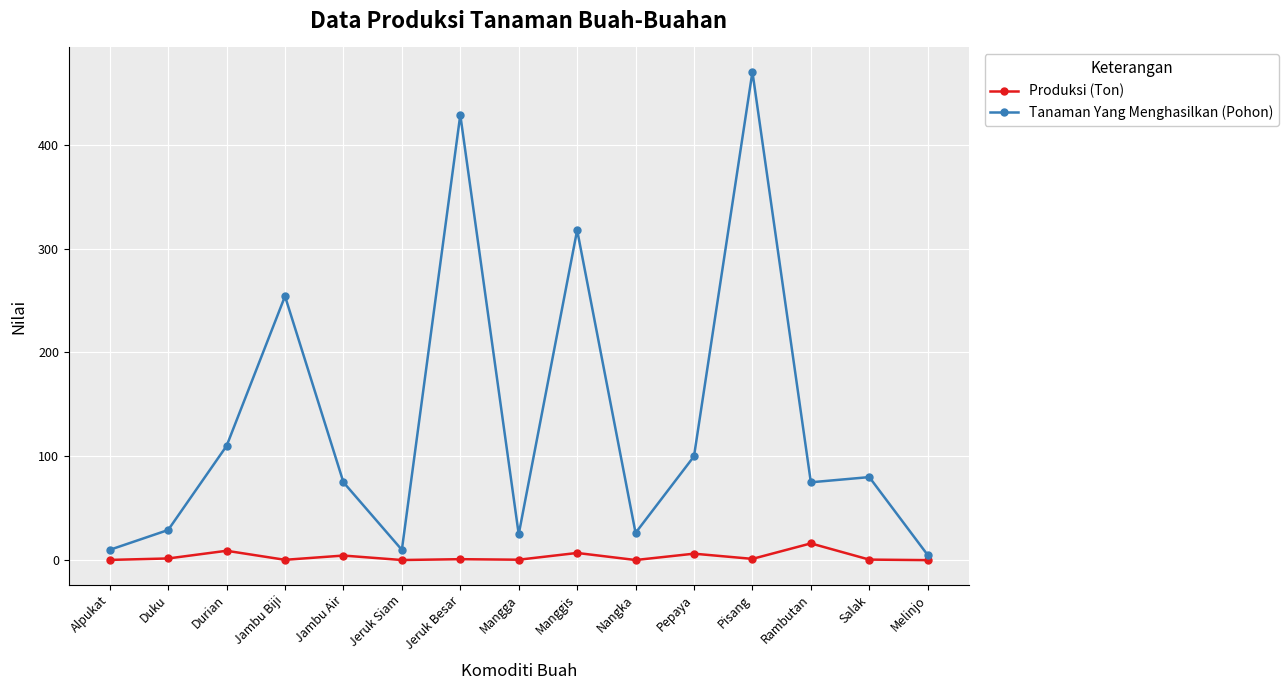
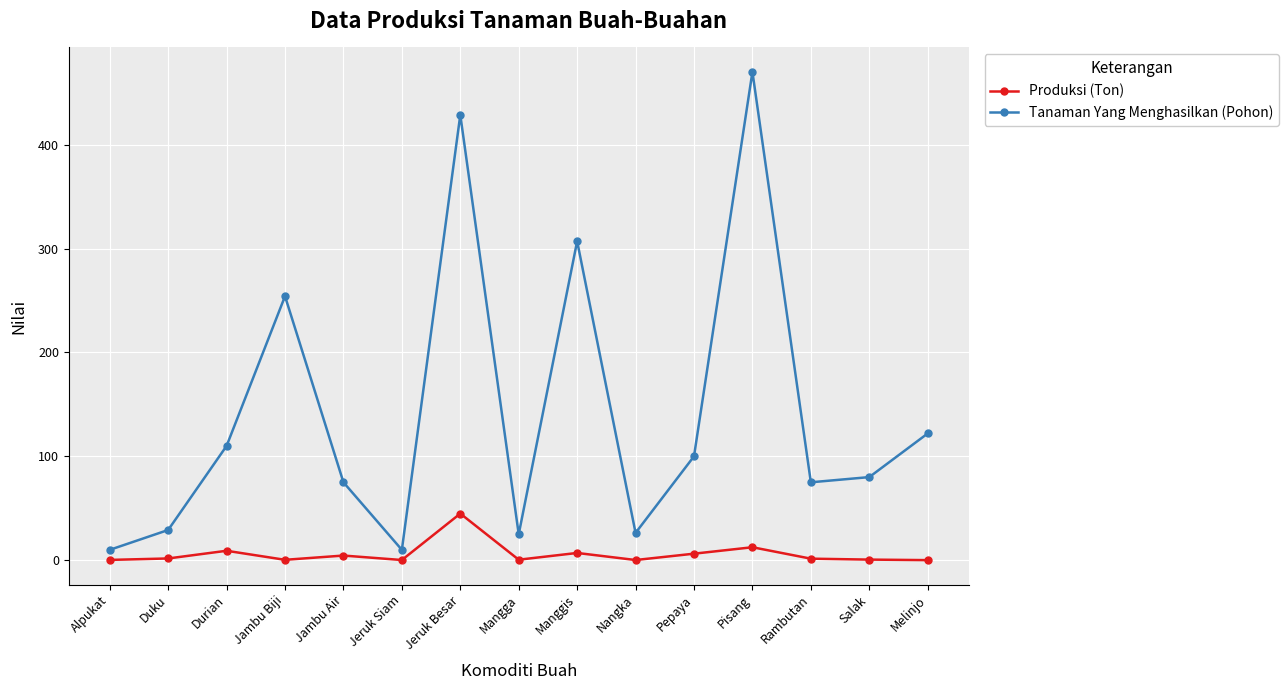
Produksi (Ton), Jeruk Besar: 1 -> 45
Tanaman Yang Menghasilkan (Pohon), Manggis: 318 -> 307
Produksi (Ton), Pisang: 1 -> 13
Produksi (Ton), Rambutan: 16 -> 2
Tanaman Yang Menghasilkan (Pohon), Melinjo: 5 -> 122
